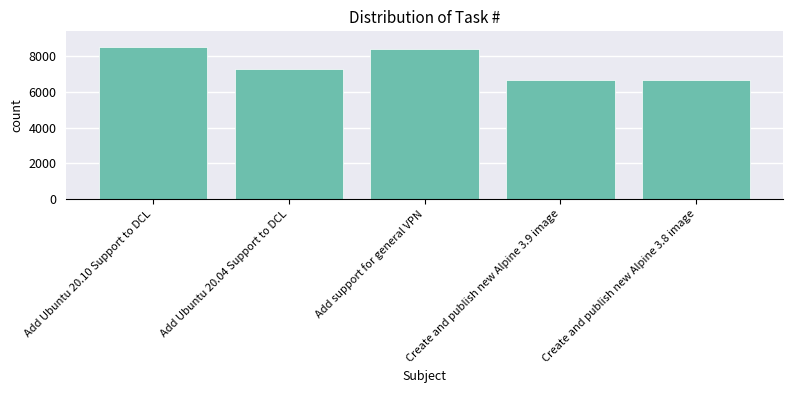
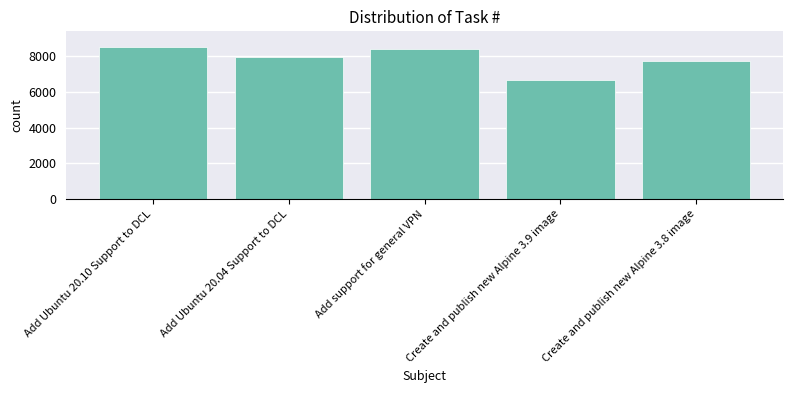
Add Ubuntu 20.04 Support to DCL: 7300 -> 7900
Create and publish new Alpine 3.8 image: 6700 -> 7700
